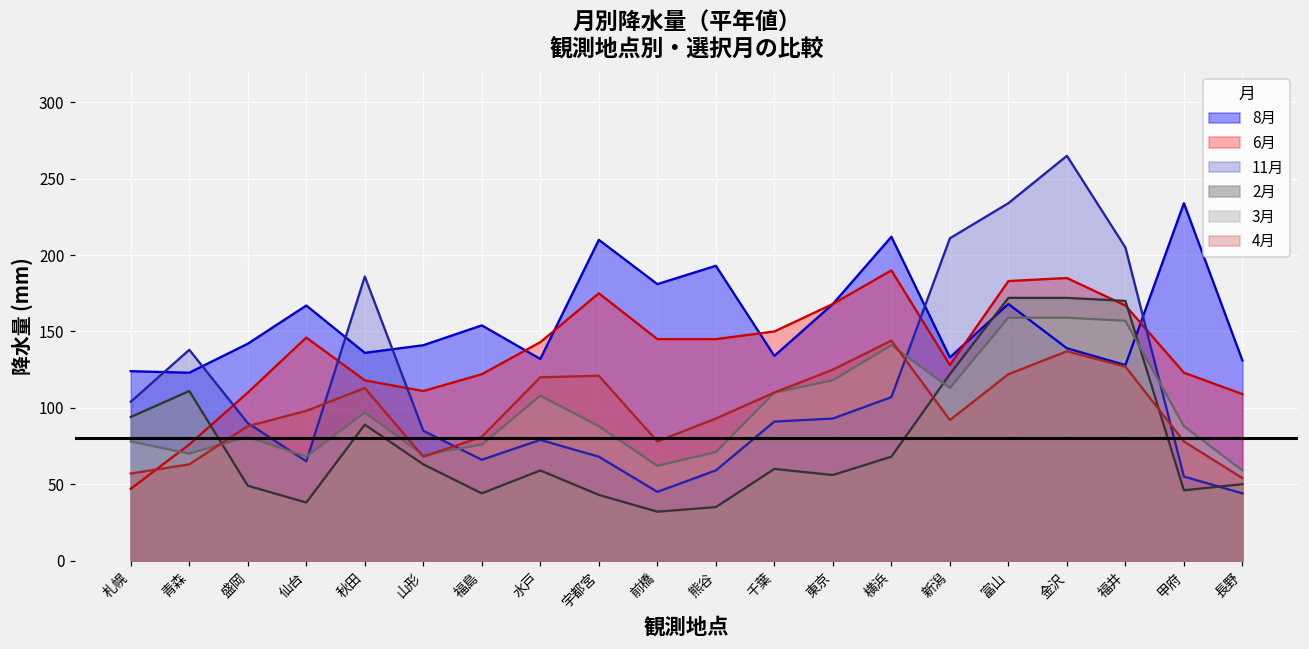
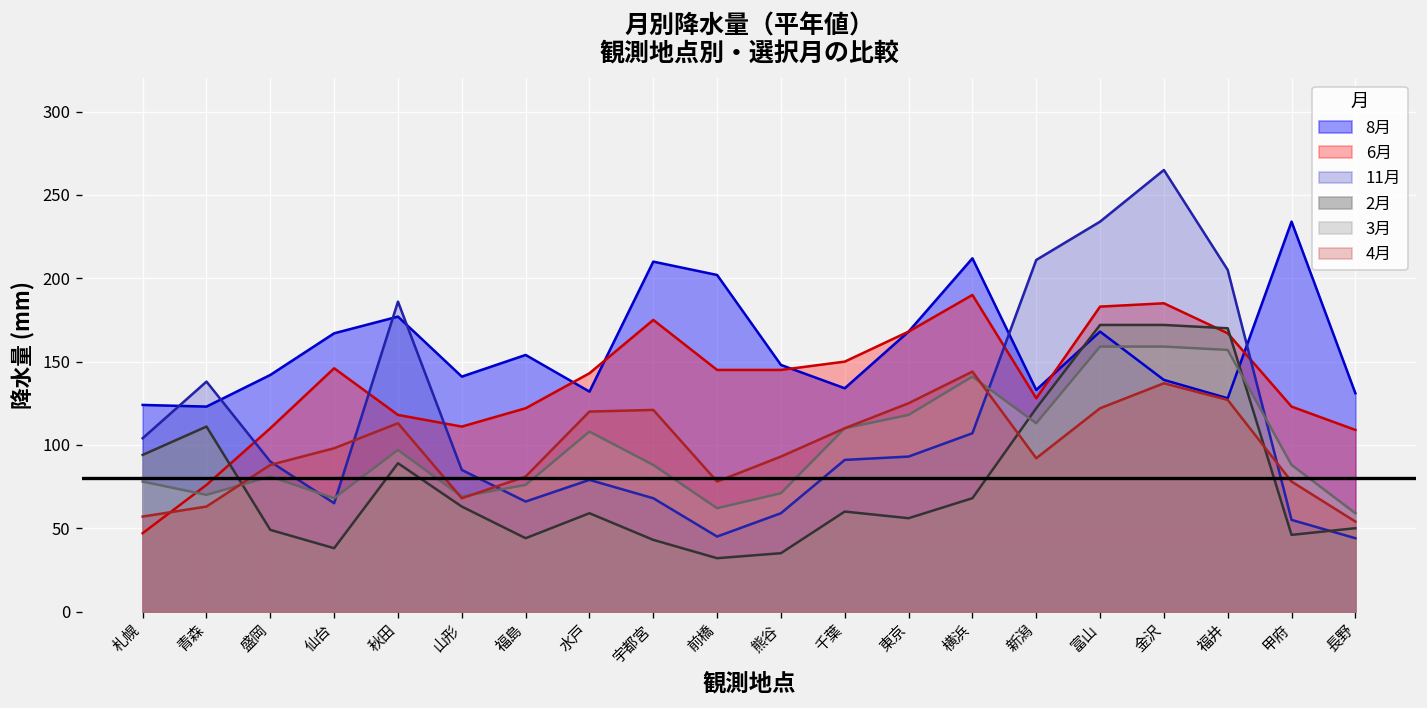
8月, 秋田: 136 -> 177
8月, 前橋: 181 -> 202
8月, 熊谷: 193 -> 148
